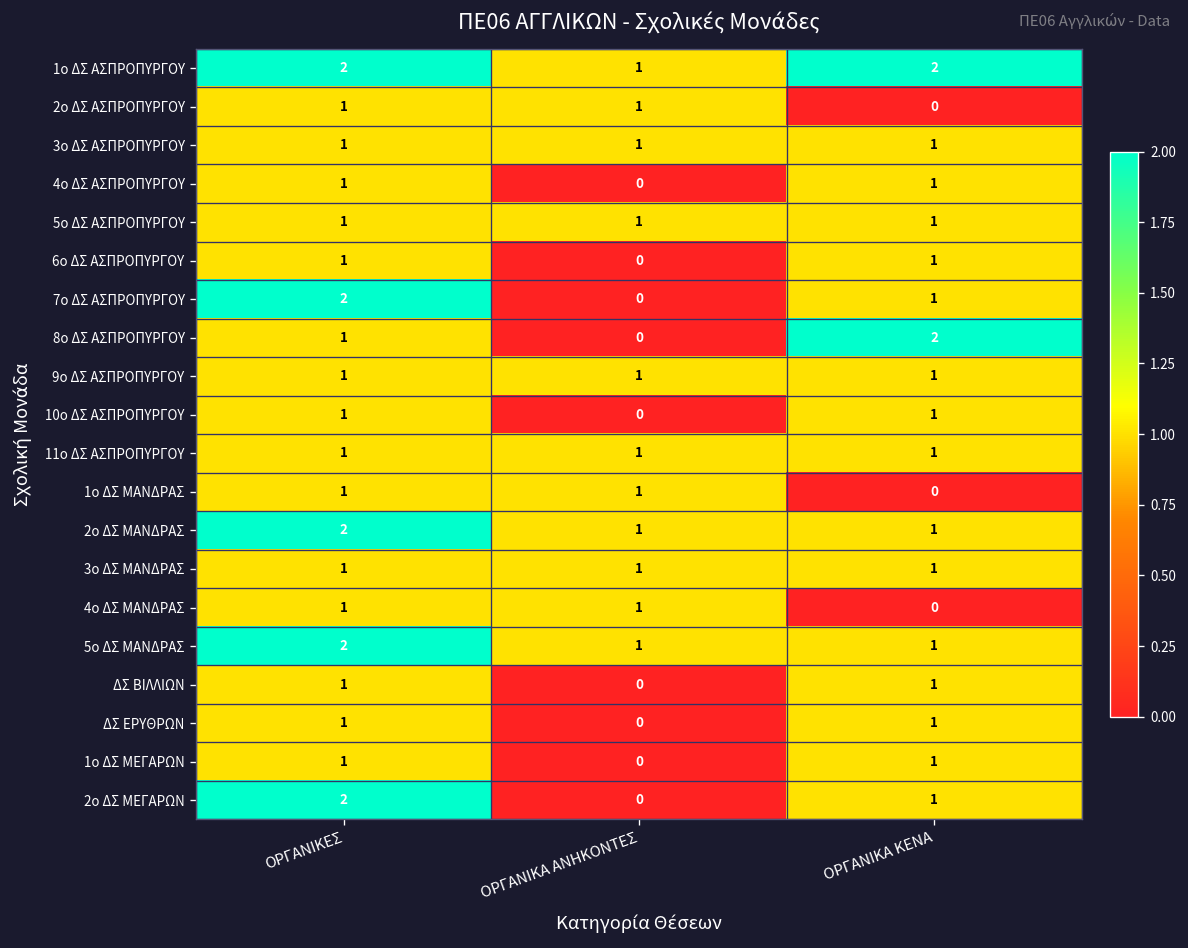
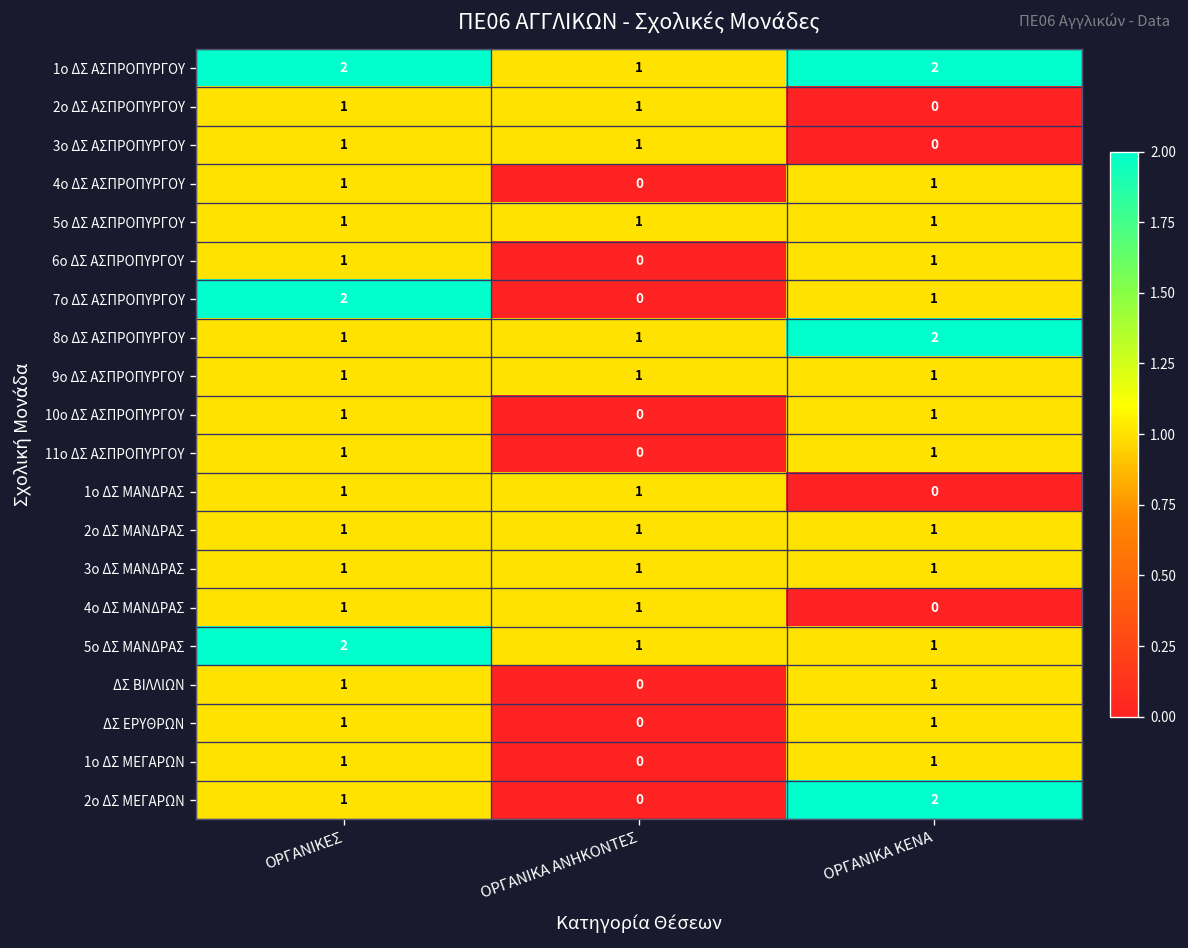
3ο ΔΣ ΑΣΠΡΟΠΥΡΓΟΥ, ΟΡΓΑΝΙΚΑ ΚΕΝΑ: 1 -> 0
8ο ΔΣ ΑΣΠΡΟΠΥΡΓΟΥ, ΟΡΓΑΝΙΚΑ ΑΝΗΚΟΝΤΕΣ: 0 -> 1
11ο ΔΣ ΑΣΠΡΟΠΥΡΓΟΥ, ΟΡΓΑΝΙΚΑ ΑΝΗΚΟΝΤΕΣ: 1 -> 0
2ο ΔΣ ΜΑΝΔΡΑΣ, ΟΡΓΑΝΙΚΕΣ: 2 -> 1
2ο ΔΣ ΜΕΓΑΡΩΝ, ΟΡΓΑΝΙΚΕΣ: 2 -> 1
2ο ΔΣ ΜΕΓΑΡΩΝ, ΟΡΓΑΝΙΚΑ ΚΕΝΑ: 1 -> 2
